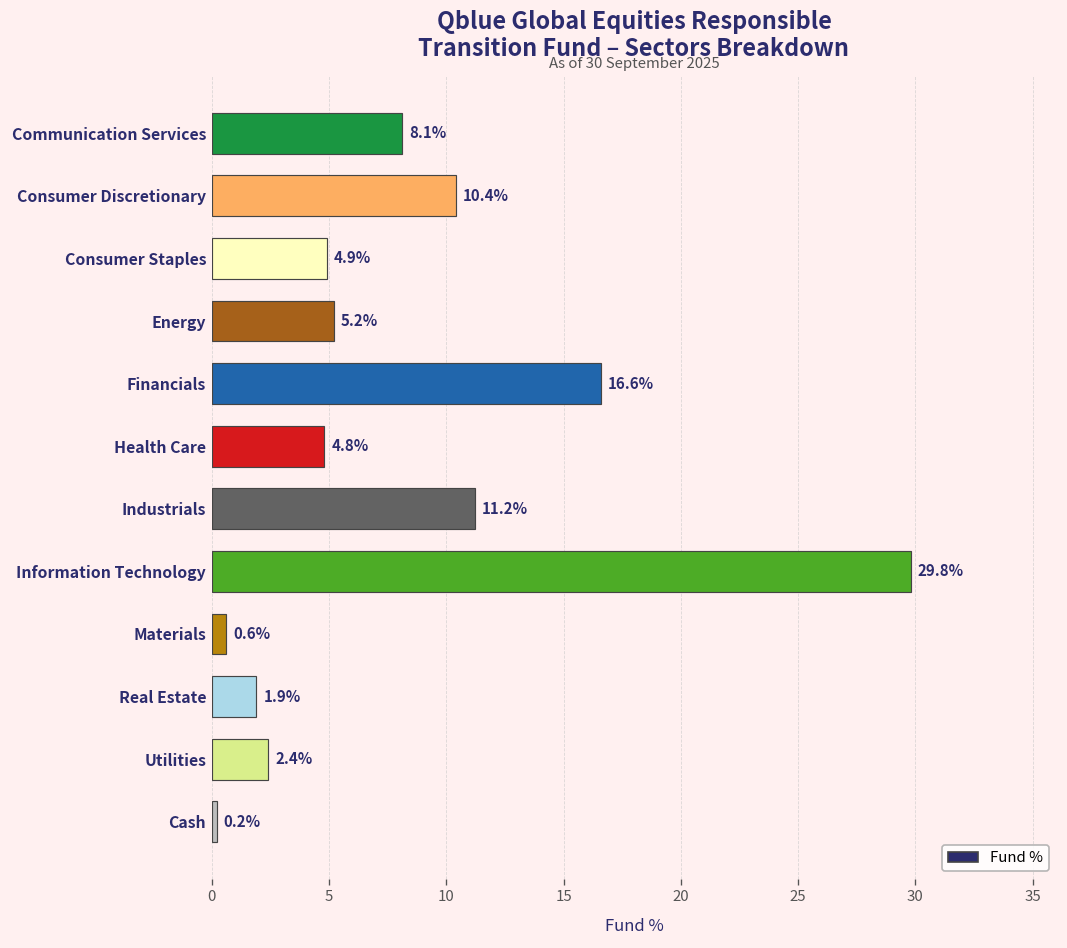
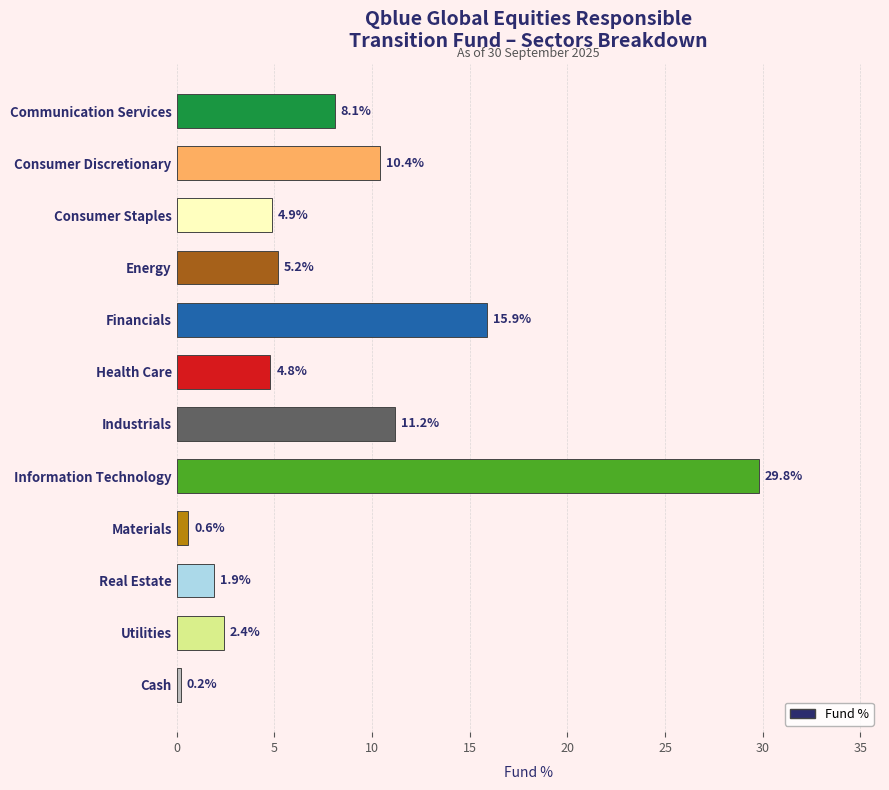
Financials: 16.6% -> 15.9%
